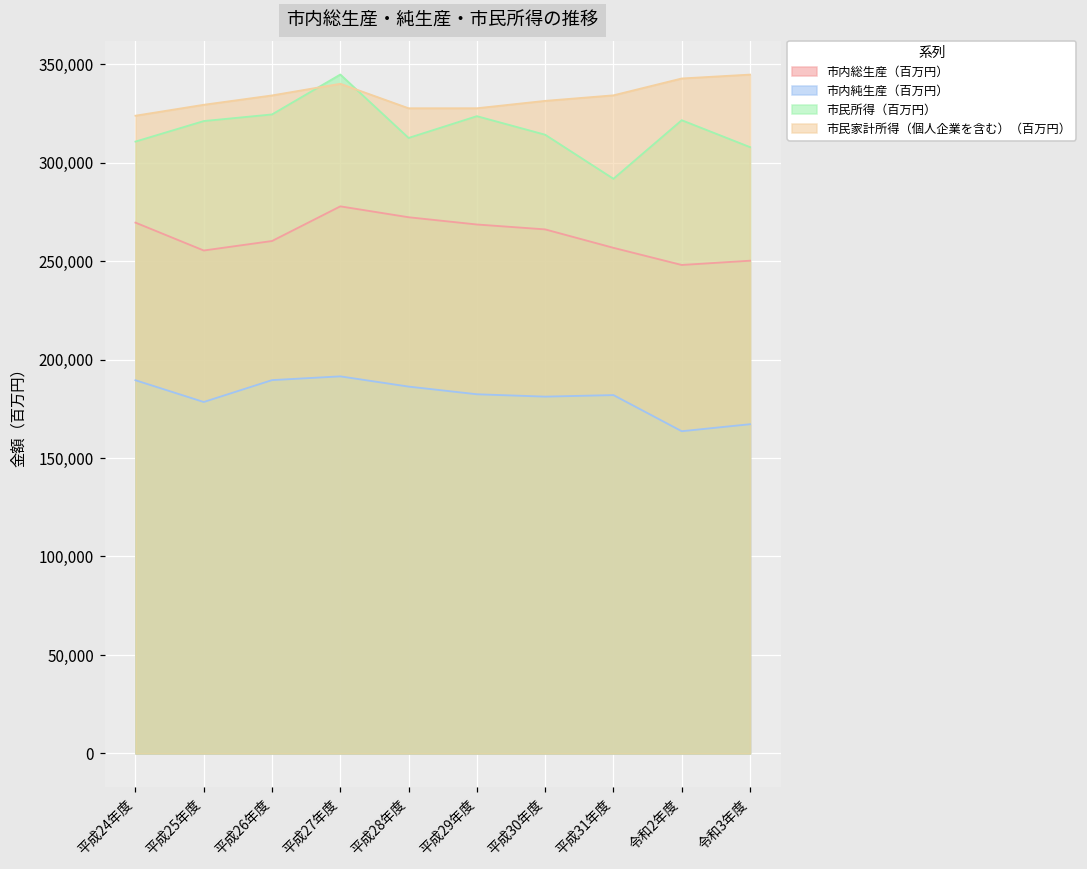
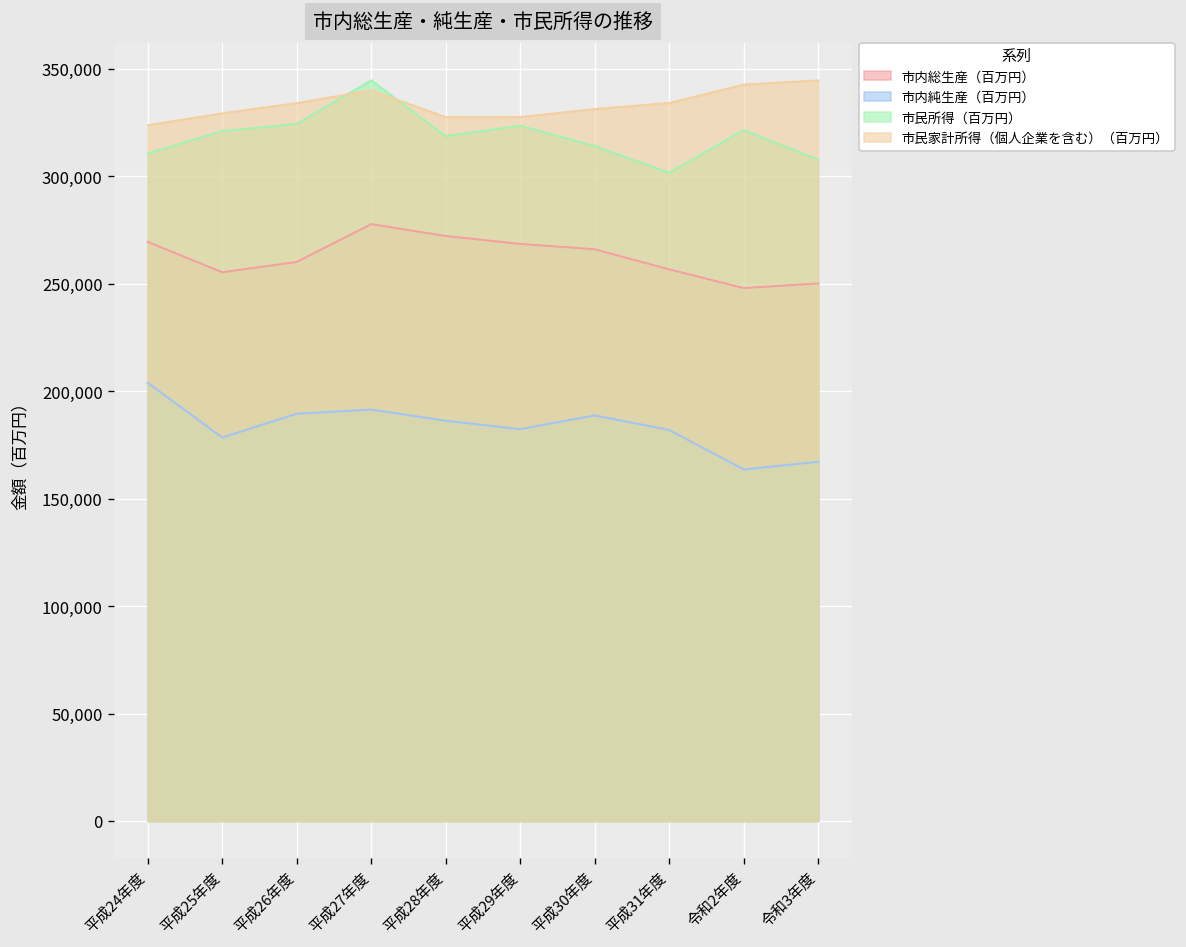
市内純生産（百万円）, 平成24年度: 189,000 -> 204,000
市民所得（百万円）, 平成28年度: 312,000 -> 319,000
市内純生産（百万円）, 平成30年度: 181,000 -> 189,000
市民所得（百万円）, 平成31年度: 292,000 -> 302,000
